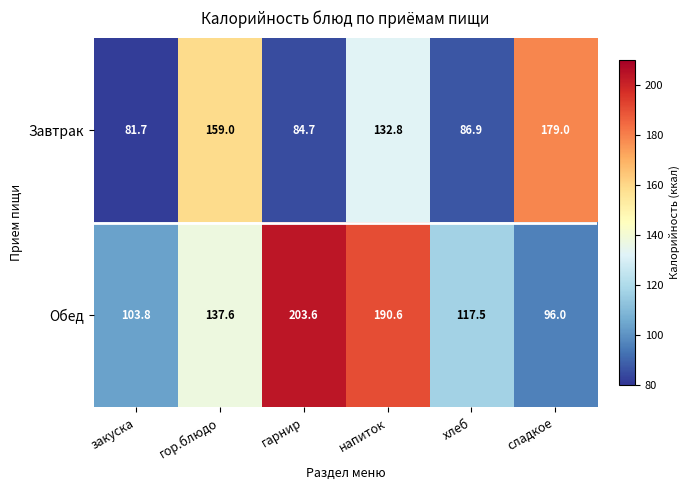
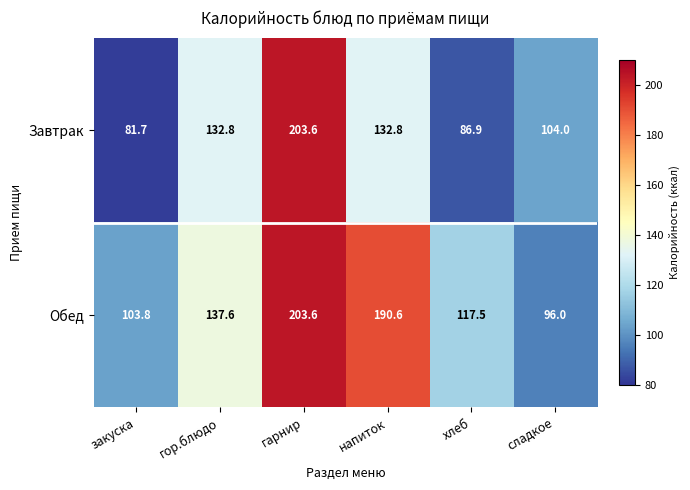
Завтрак, гор.блюдо: 159.0 -> 132.8
Завтрак, гарнир: 84.7 -> 203.6
Завтрак, сладкое: 179.0 -> 104.0
